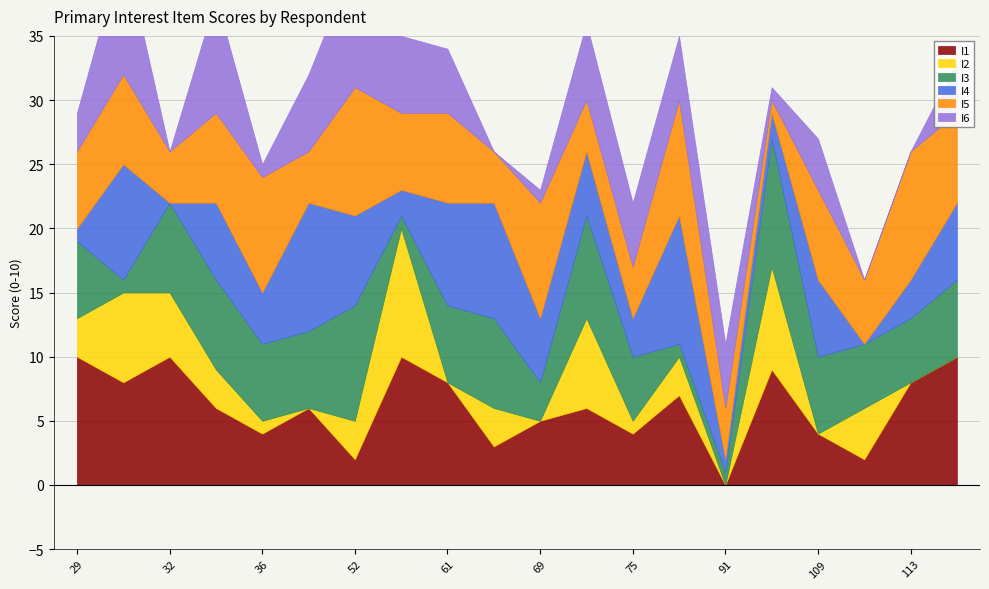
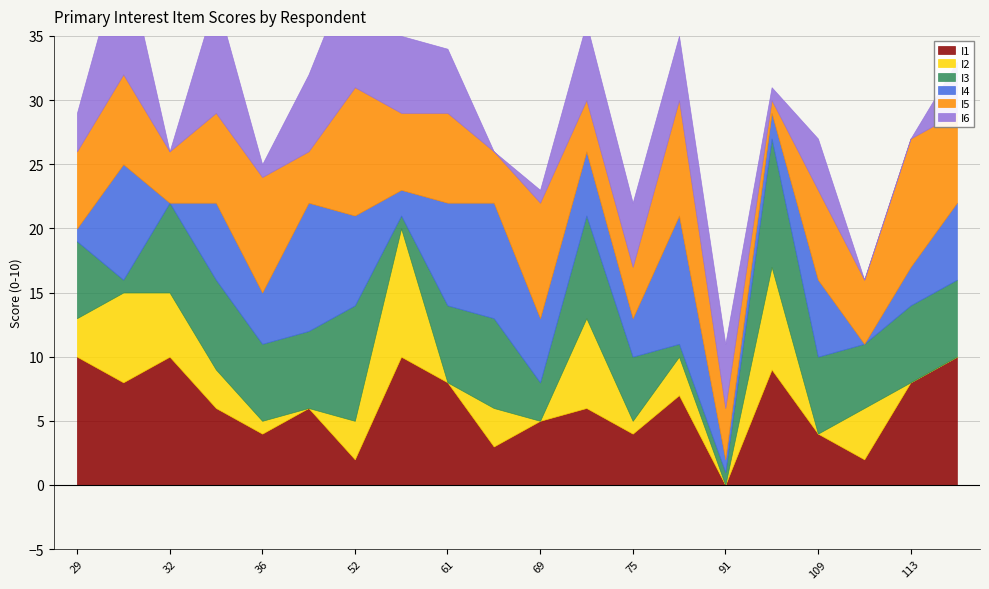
I3, 113: 5 -> 6
